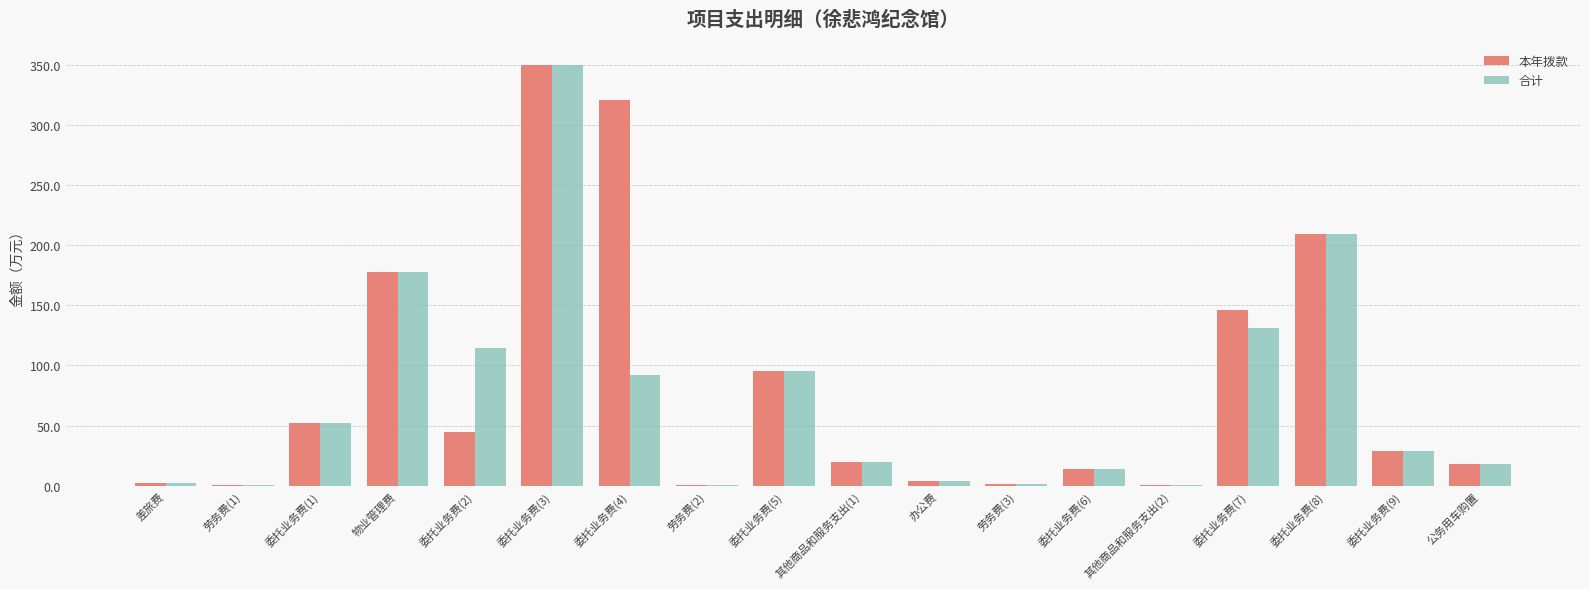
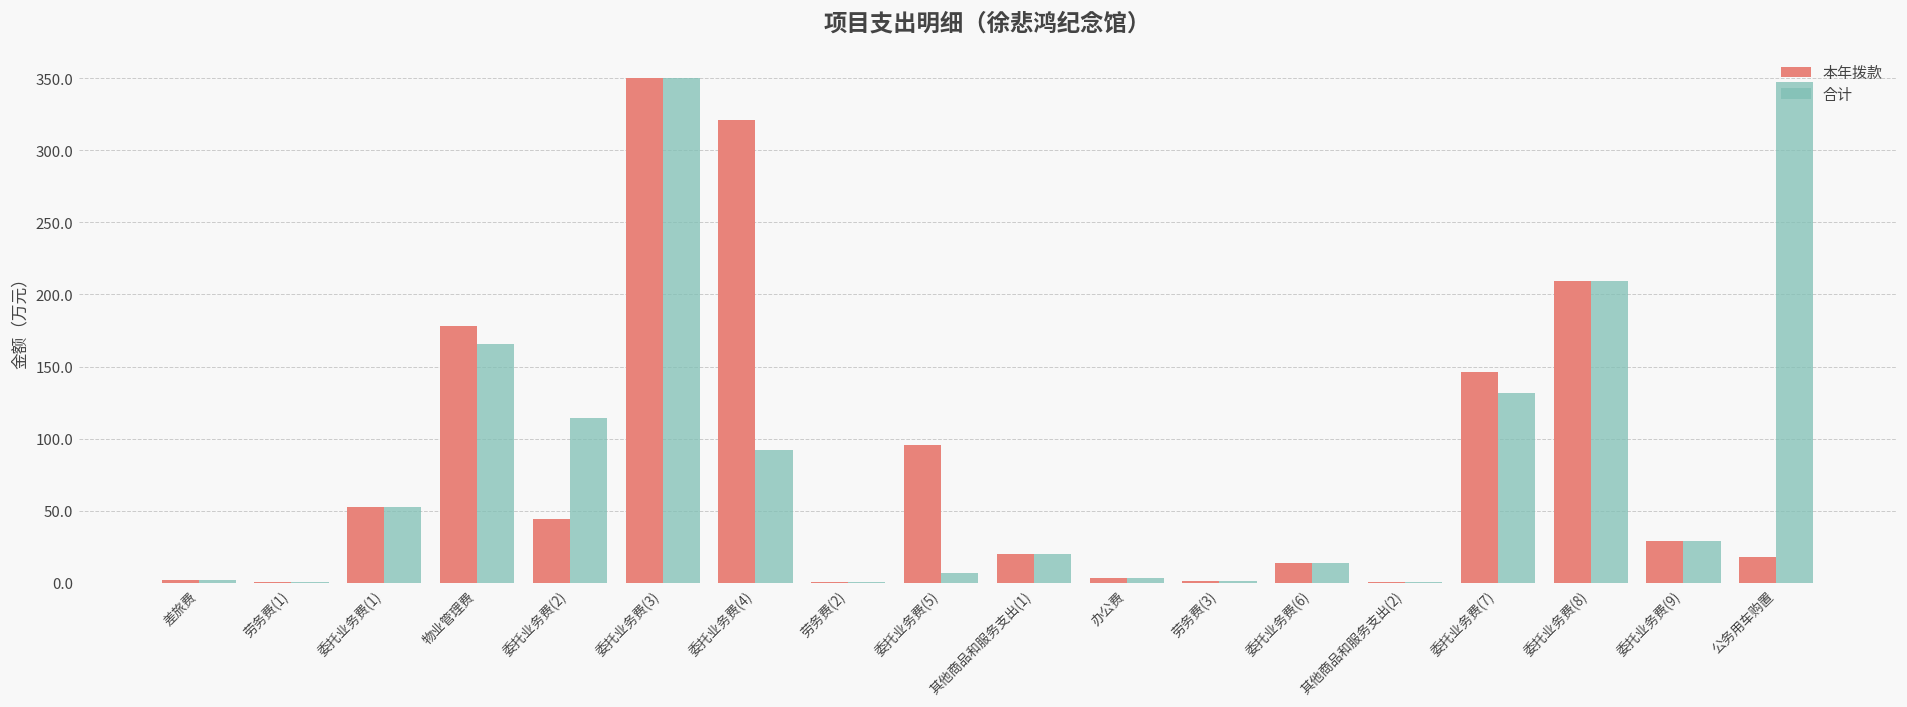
合计, 物业管理费: 178 -> 165
合计, 委托业务费(5): 95 -> 7
合计, 公务用车购置: 18 -> 347
